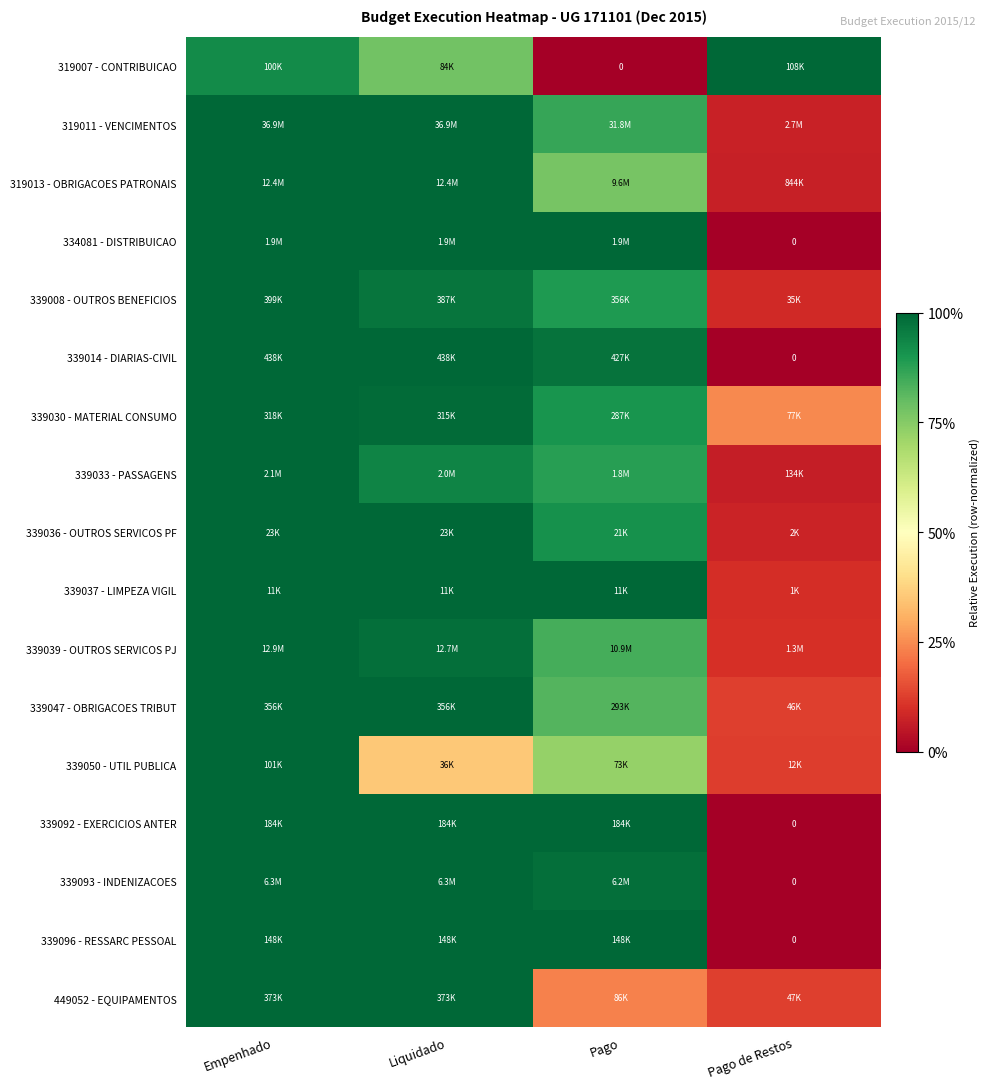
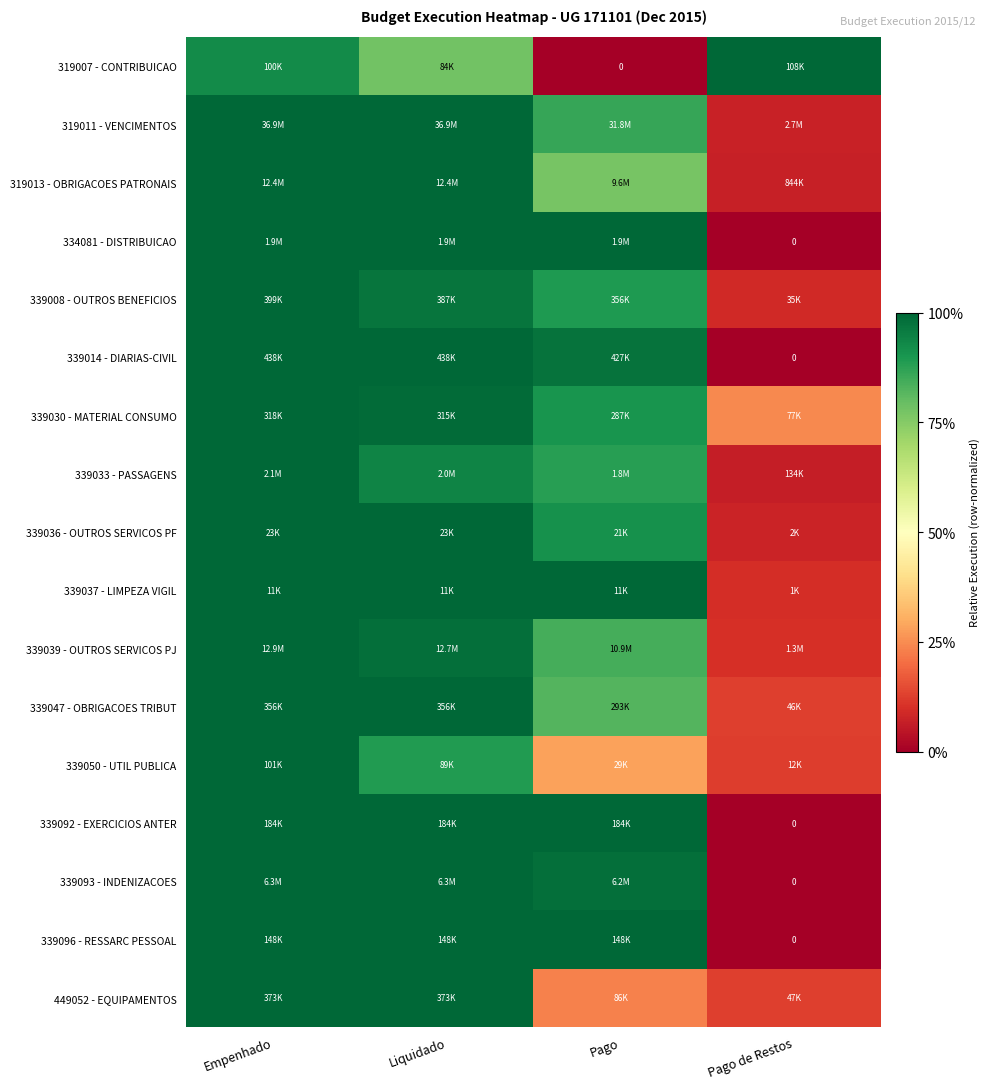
339050 - UTIL PUBLICA, Liquidado: 36K -> 89K
339050 - UTIL PUBLICA, Pago: 73K -> 29K
